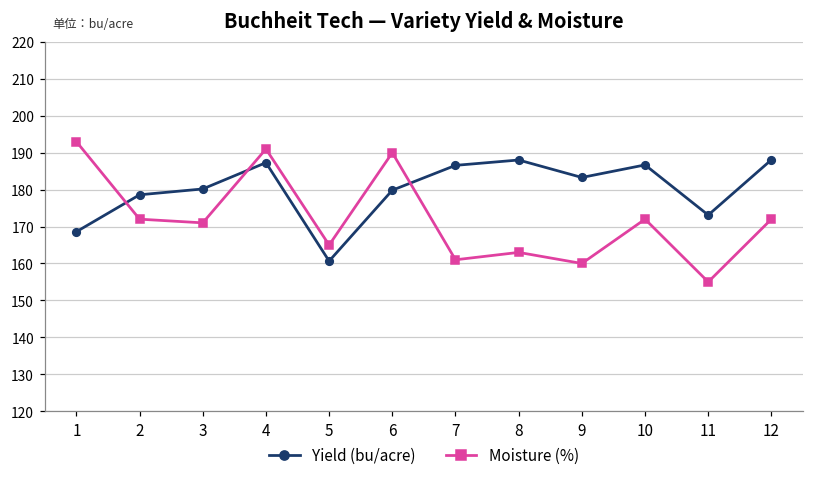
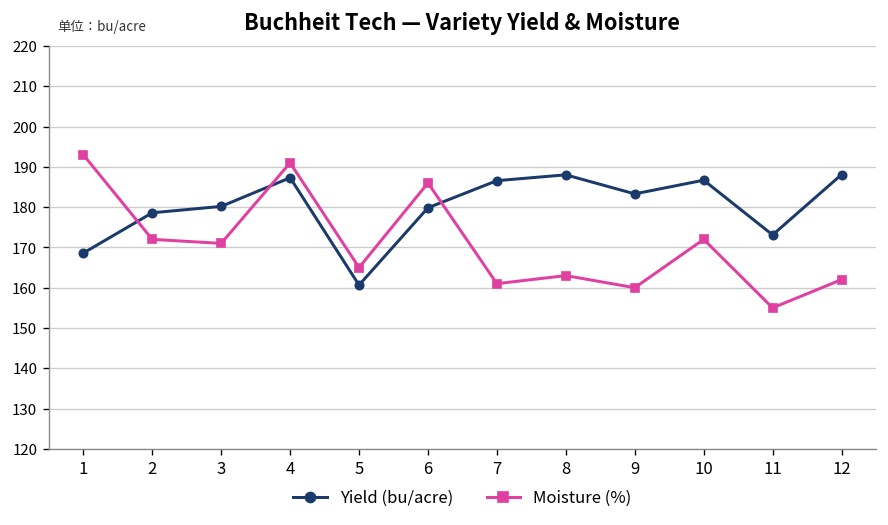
Moisture (%), 6: 190 -> 186
Moisture (%), 12: 172 -> 162
